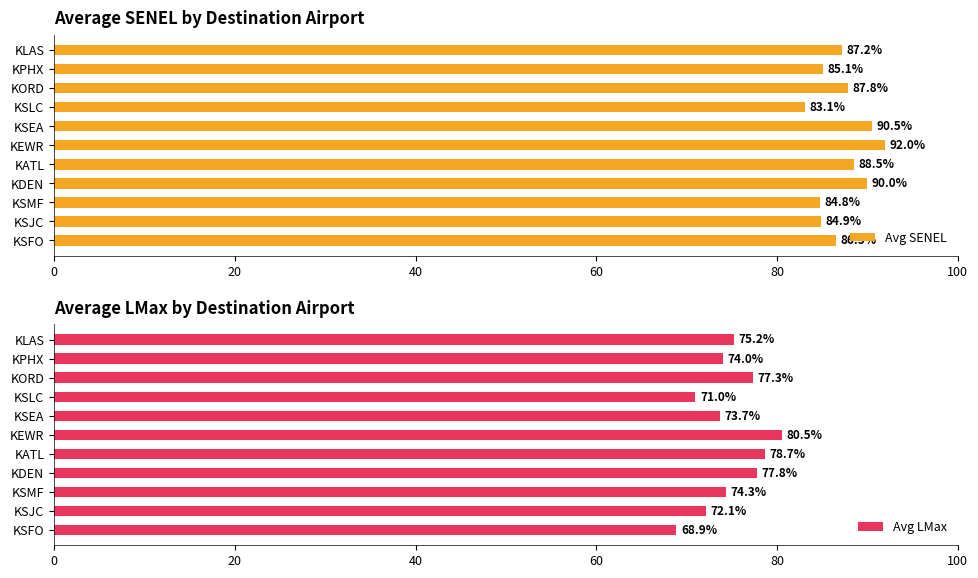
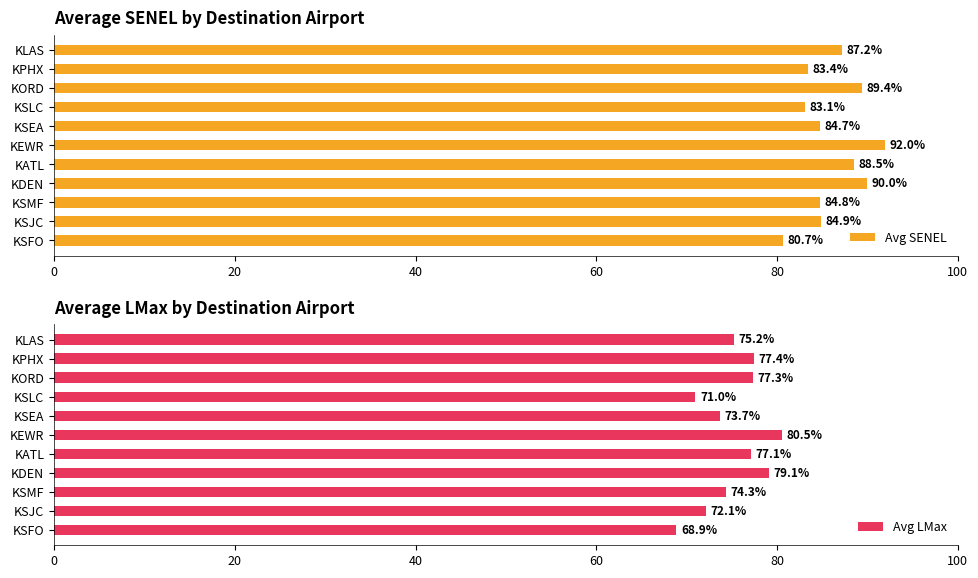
Average SENEL by Destination Airport, KPHX: 85.1% -> 83.4%
Average SENEL by Destination Airport, KORD: 87.8% -> 89.4%
Average SENEL by Destination Airport, KSEA: 90.5% -> 84.7%
Average SENEL by Destination Airport, KSFO: 86.5% -> 80.7%
Average LMax by Destination Airport, KPHX: 74.0% -> 77.4%
Average LMax by Destination Airport, KATL: 78.7% -> 77.1%
Average LMax by Destination Airport, KDEN: 77.8% -> 79.1%
